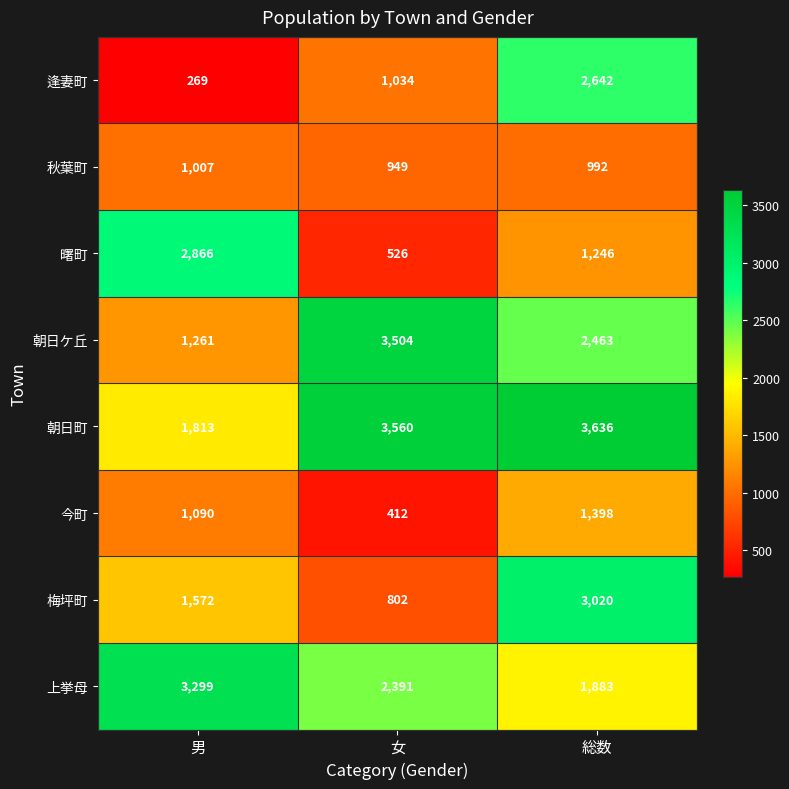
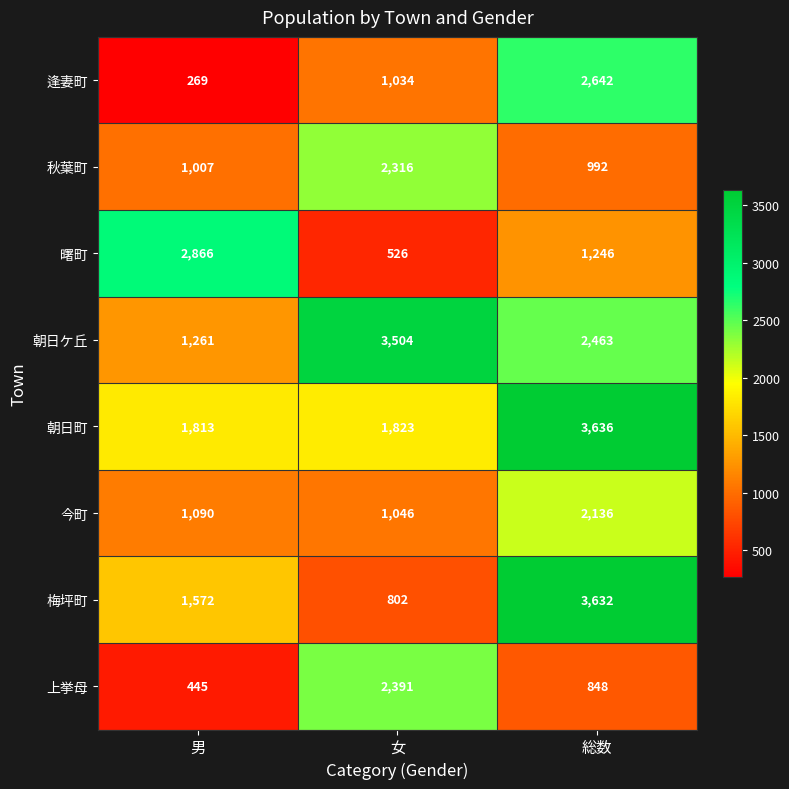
秋葉町, 女: 949 -> 2,316
朝日町, 女: 3,560 -> 1,823
今町, 女: 412 -> 1,046
今町, 総数: 1,398 -> 2,136
梅坪町, 総数: 3,020 -> 3,632
上挙母, 男: 3,299 -> 445
上挙母, 総数: 1,883 -> 848
